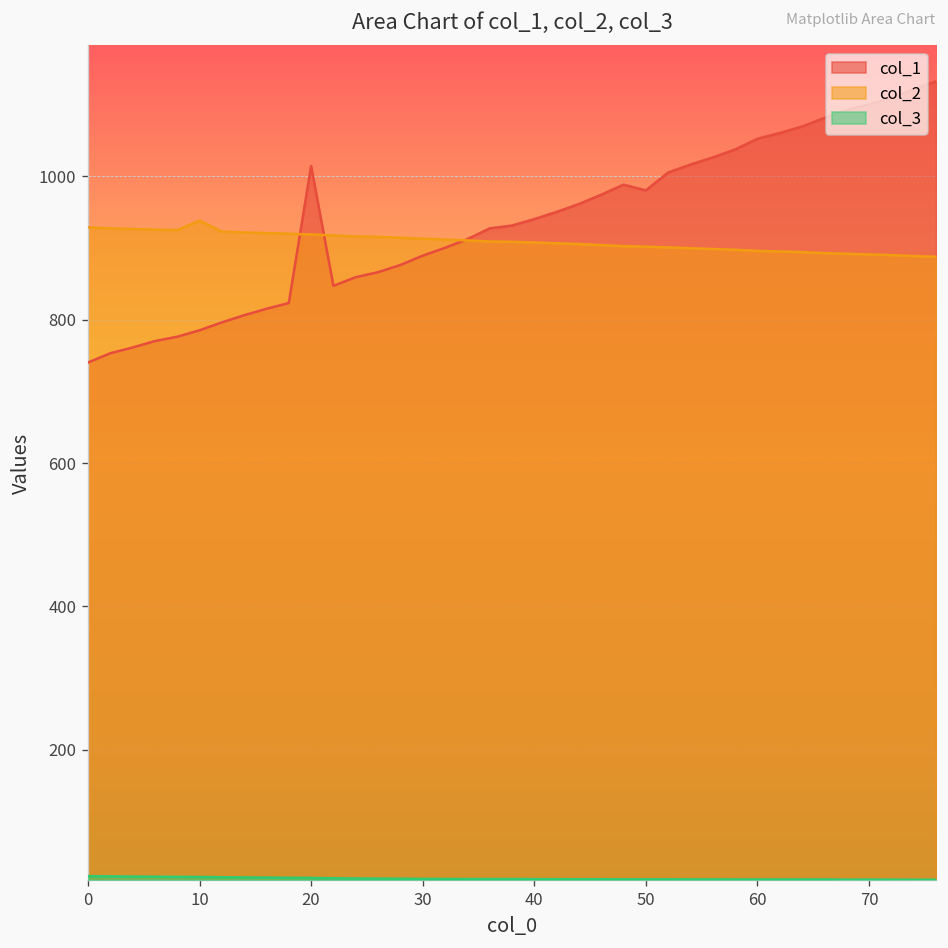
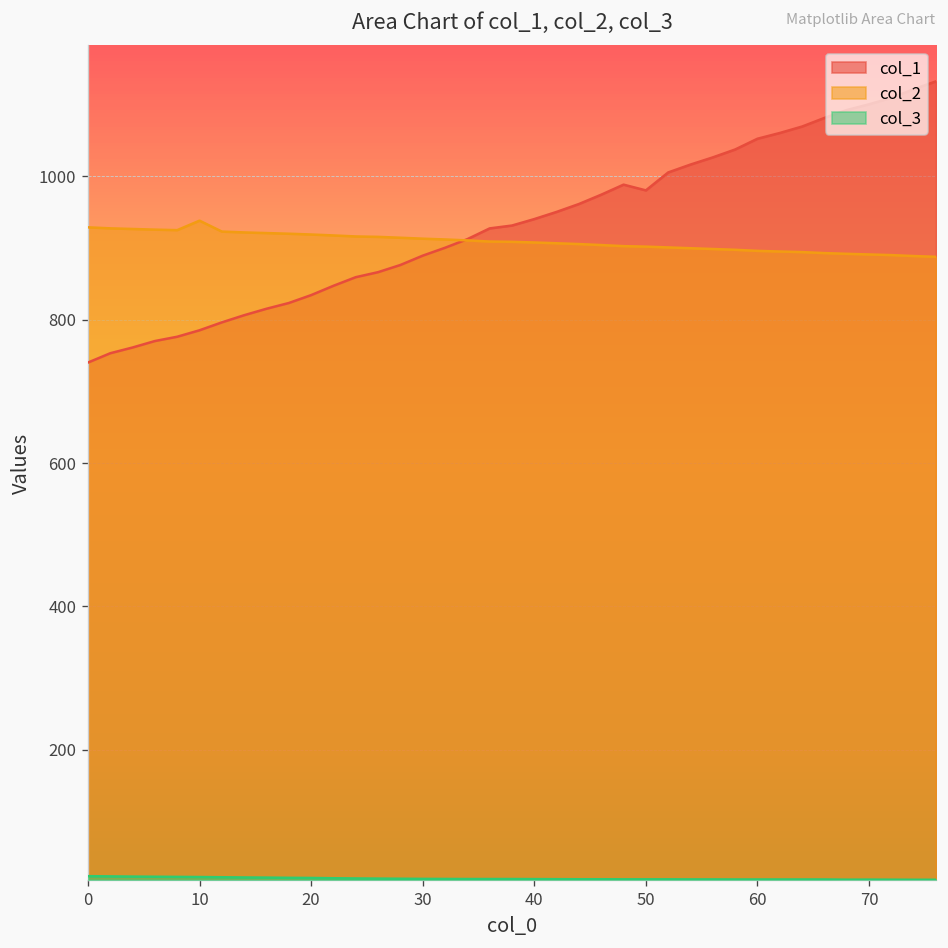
col_1, 20: 1010 -> 830
